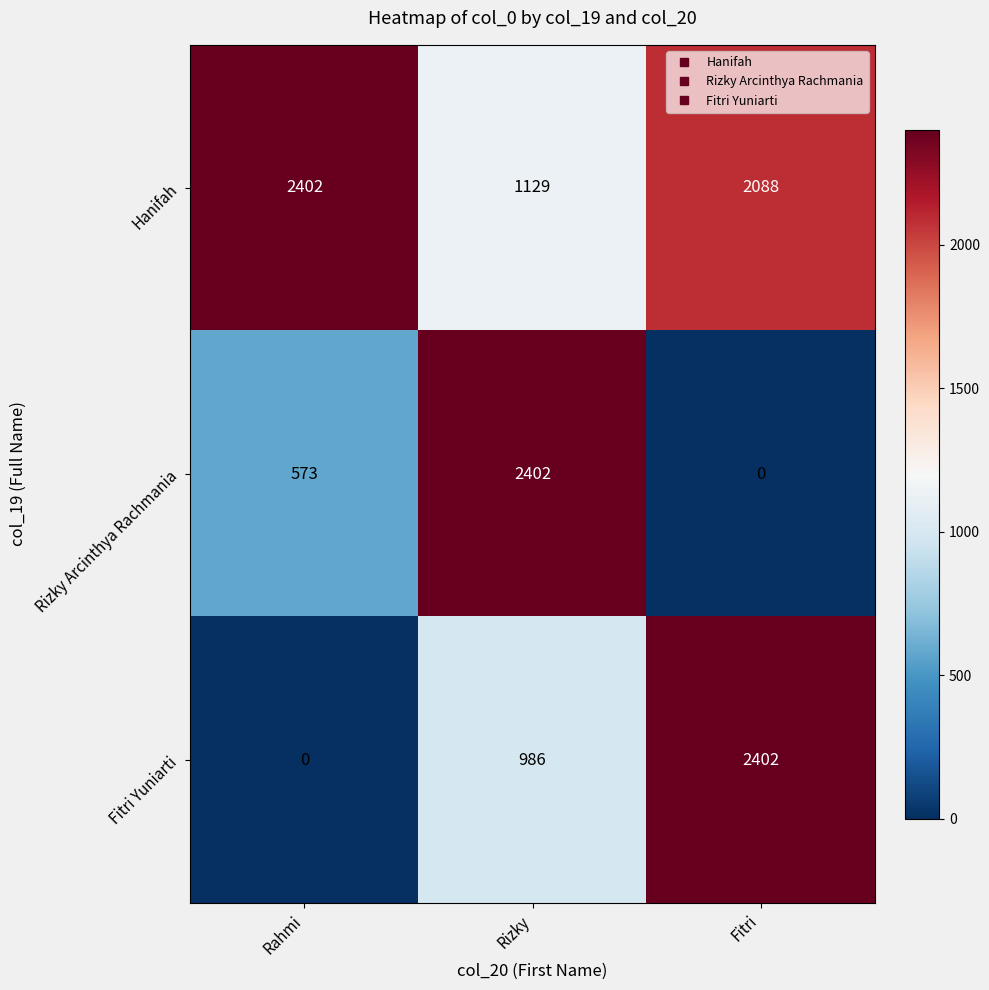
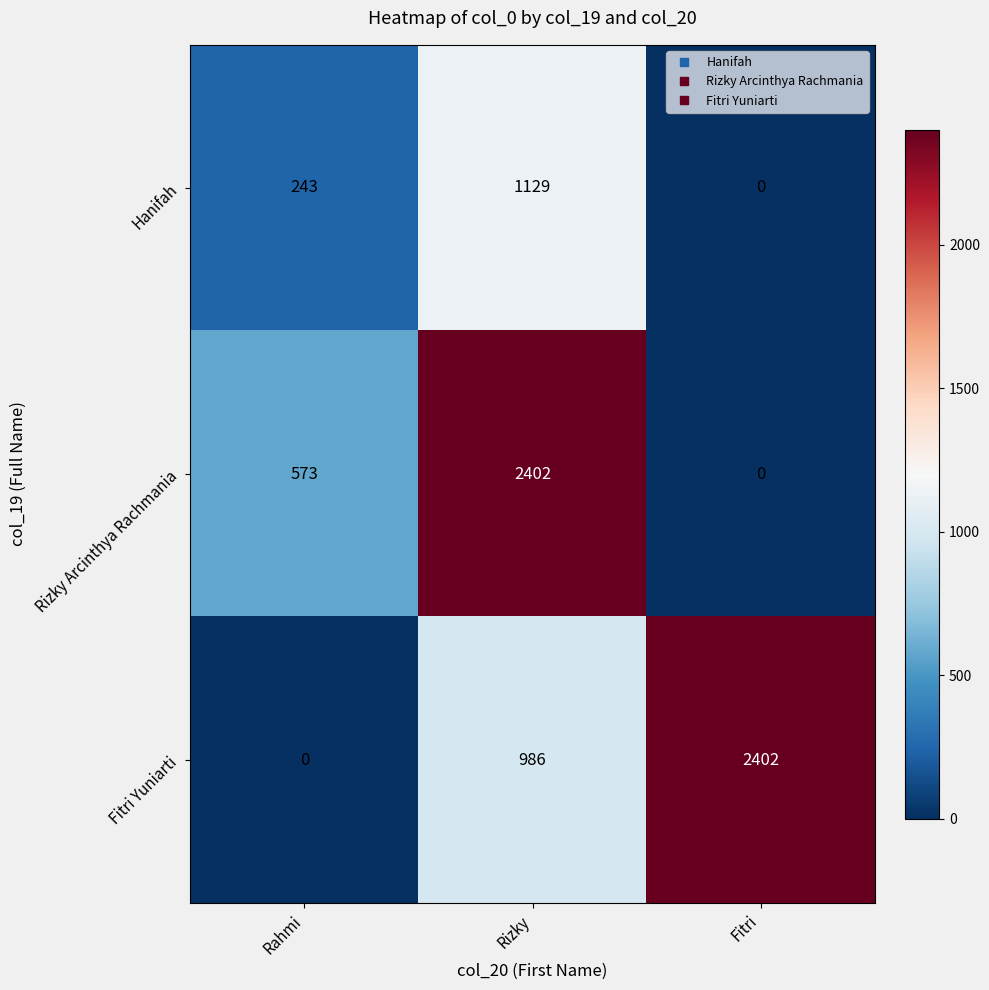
Hanifah, Rahmi: 2402 -> 243
Hanifah, Fitri: 2088 -> 0
